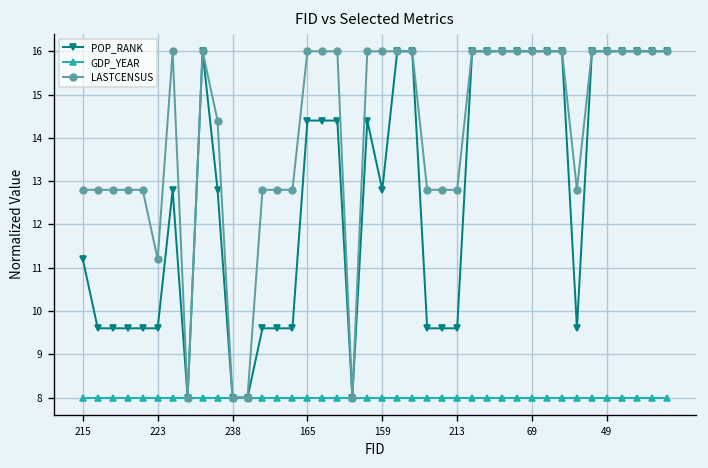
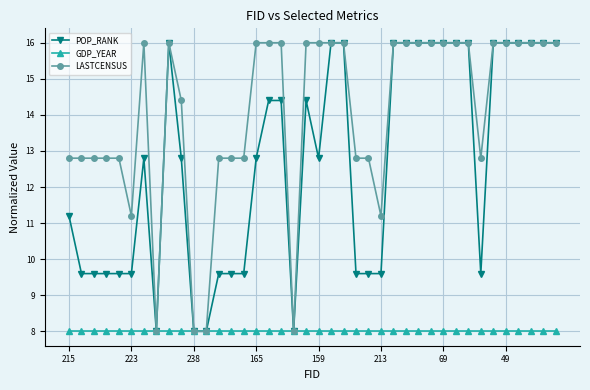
POP_RANK, 165: 14.4 -> 12.8
LASTCENSUS, 213: 12.8 -> 11.2
